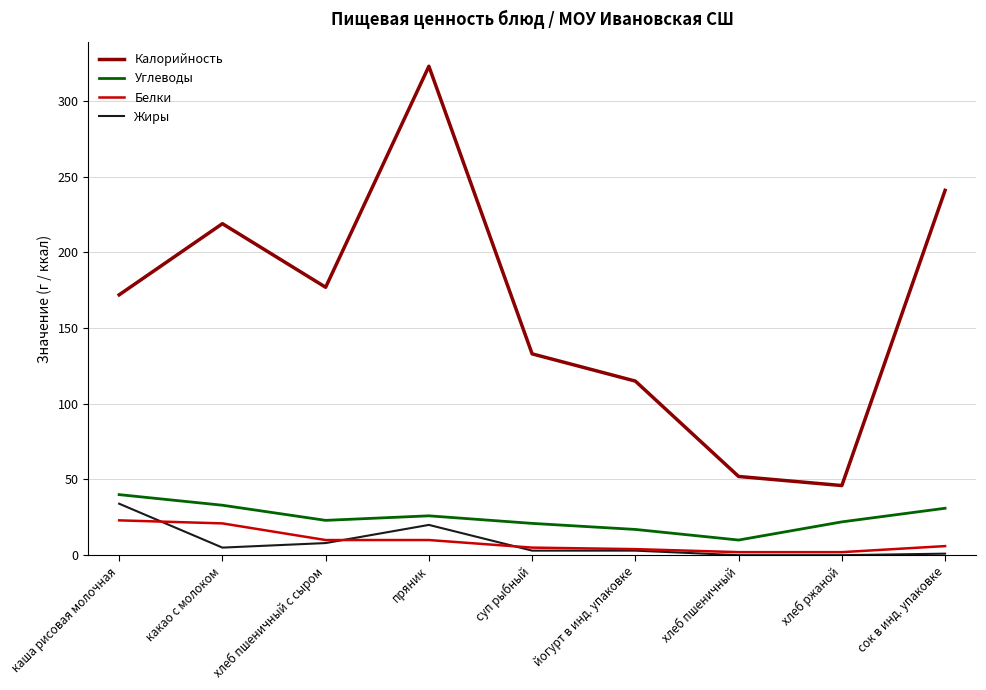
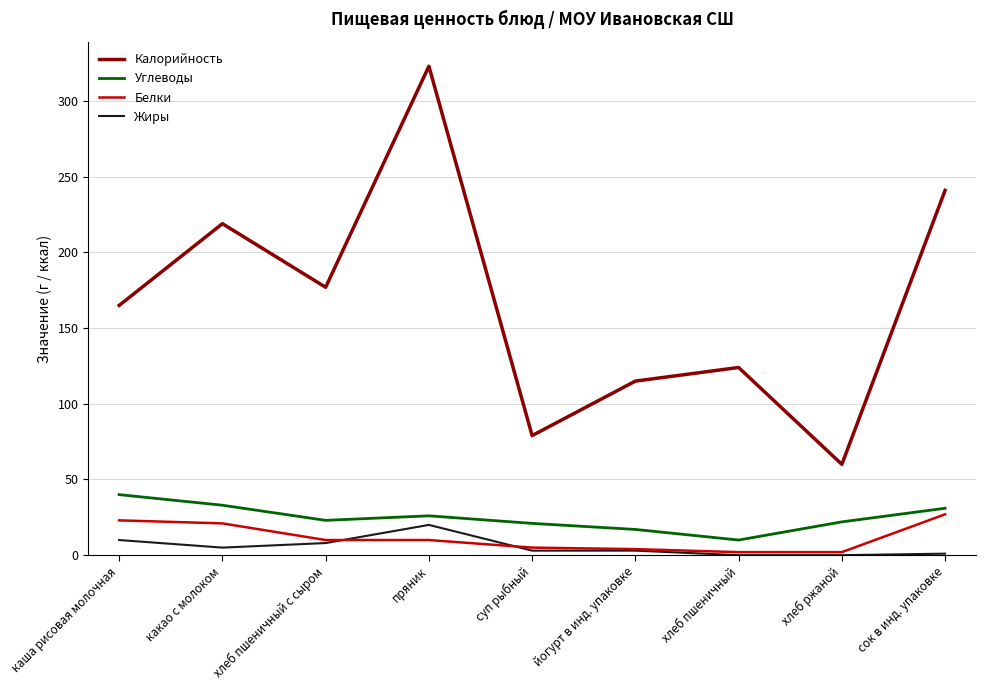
Калорийность, каша рисовая молочная: 172 -> 165
Жиры, каша рисовая молочная: 34 -> 10
Калорийность, суп рыбный: 133 -> 79
Калорийность, хлеб пшеничный: 52 -> 124
Калорийность, хлеб ржаной: 46 -> 60
Белки, сок в инд. упаковке: 6 -> 27
